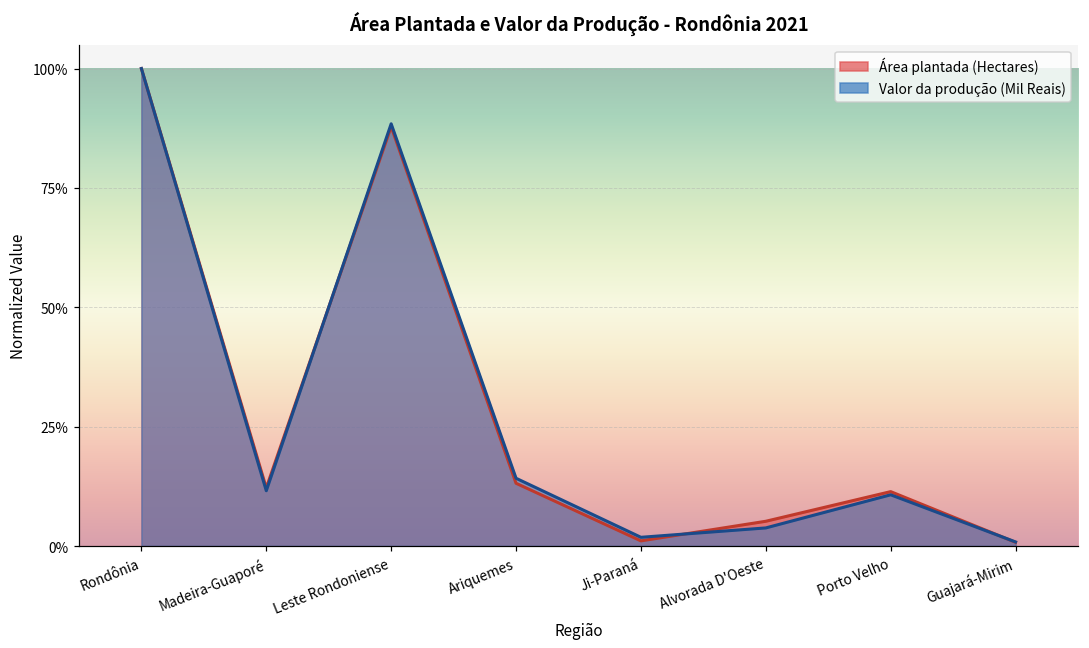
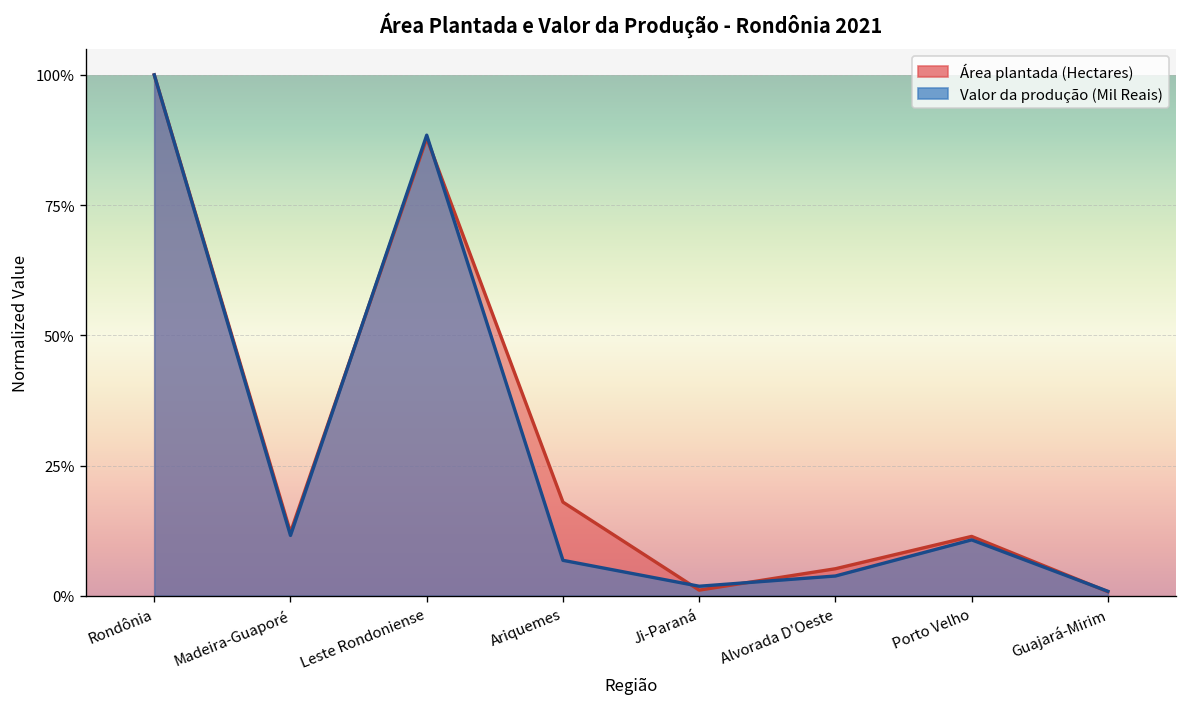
Área plantada (Hectares), Ariquemes: 13% -> 18%
Valor da produção (Mil Reais), Ariquemes: 14% -> 7%
